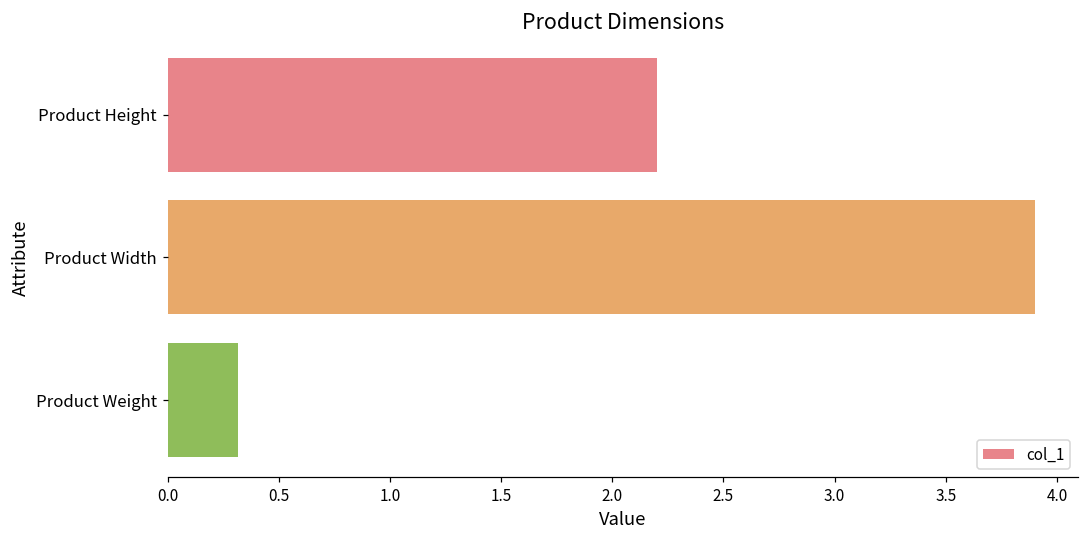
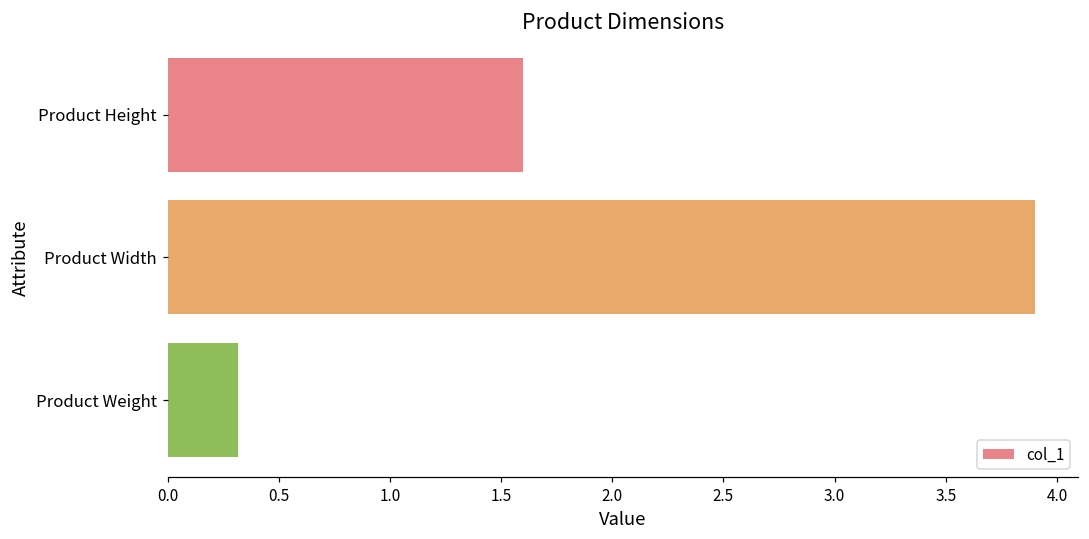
Product Height: 2.2 -> 1.6
